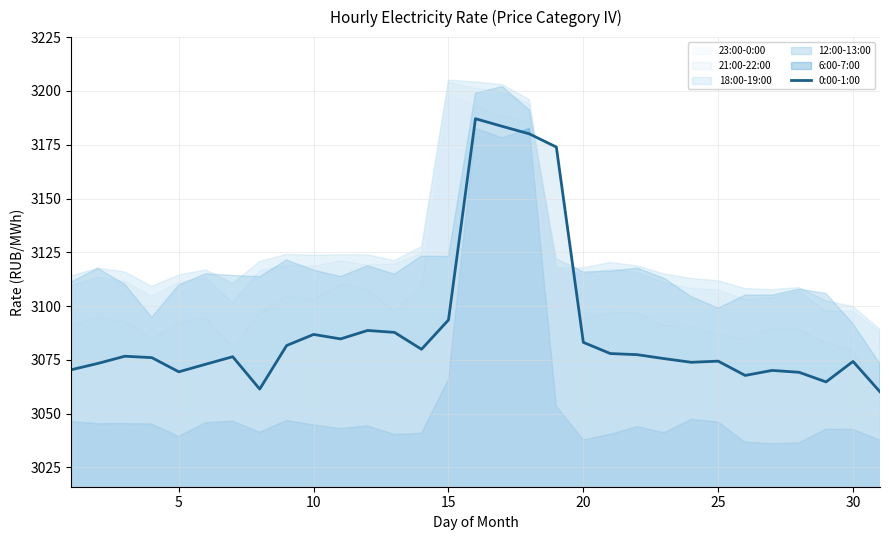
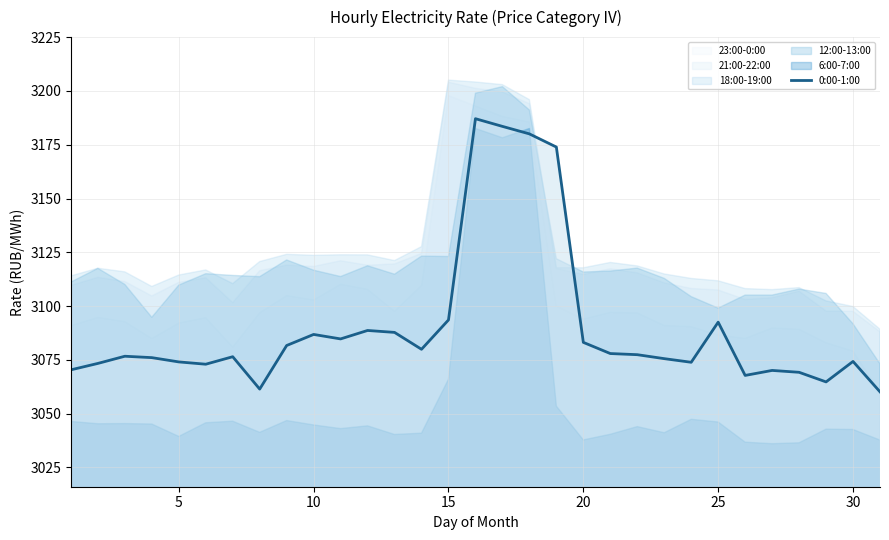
0:00-1:00, 5: 3069 -> 3074
0:00-1:00, 25: 3074 -> 3093
